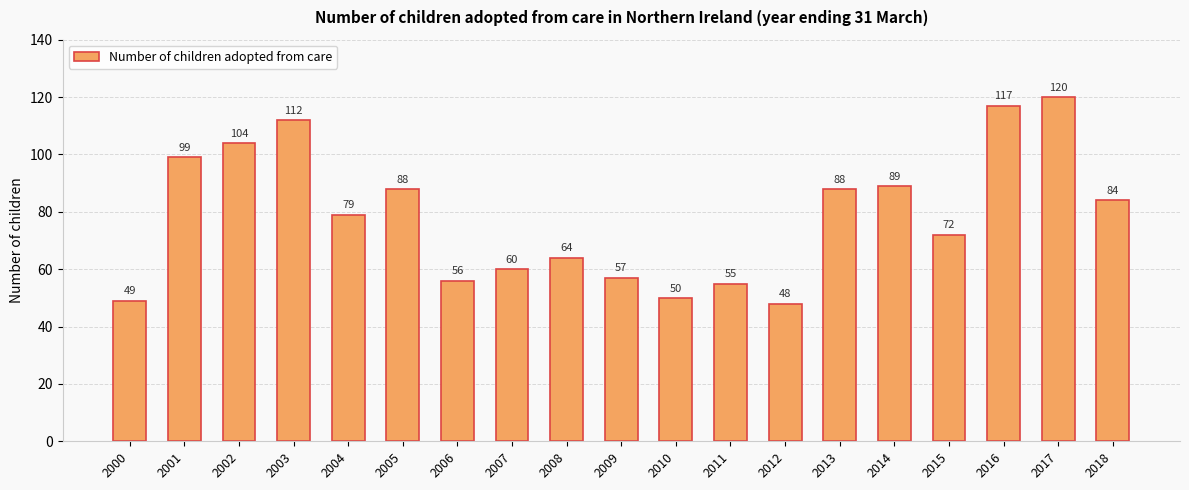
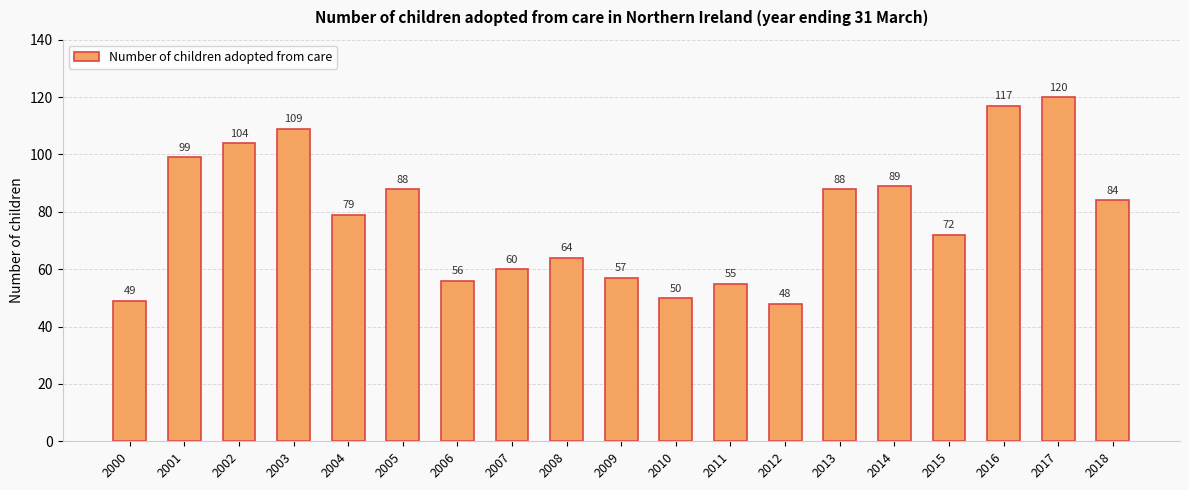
2003: 112 -> 109
